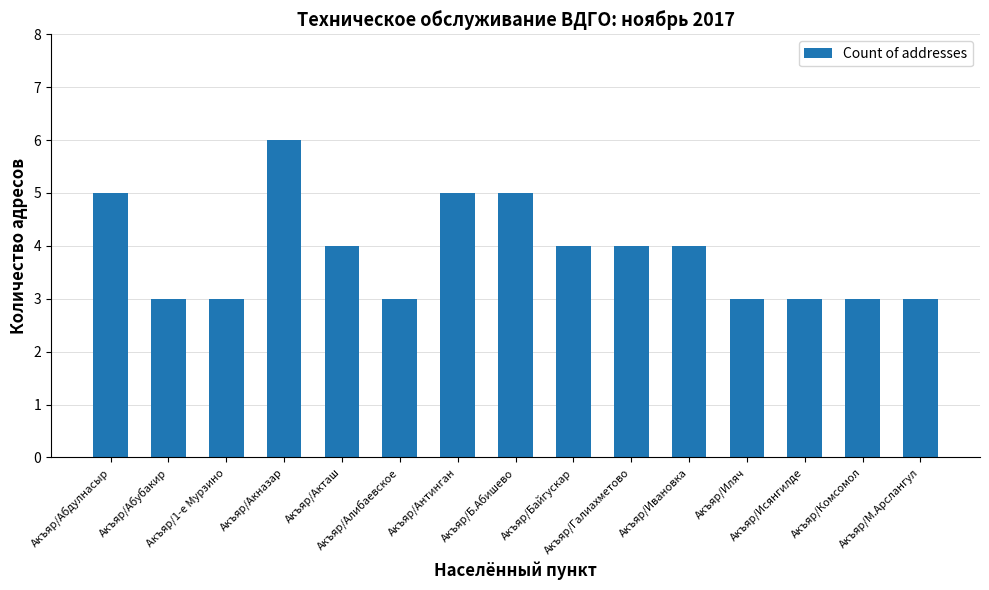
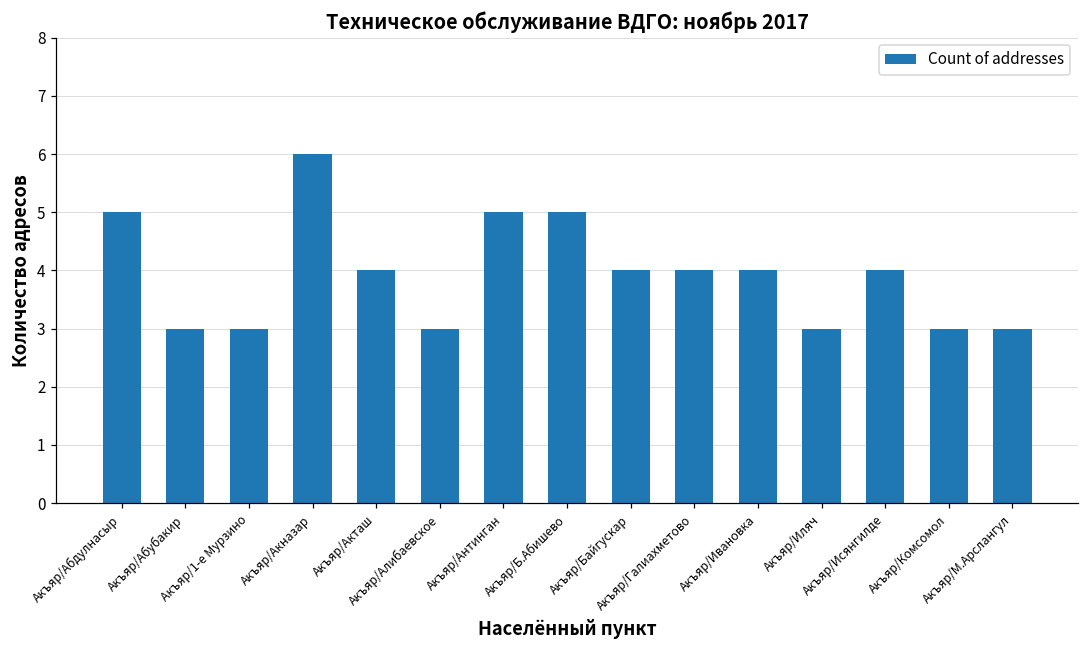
Акъяр/Исянгилде: 3 -> 4
